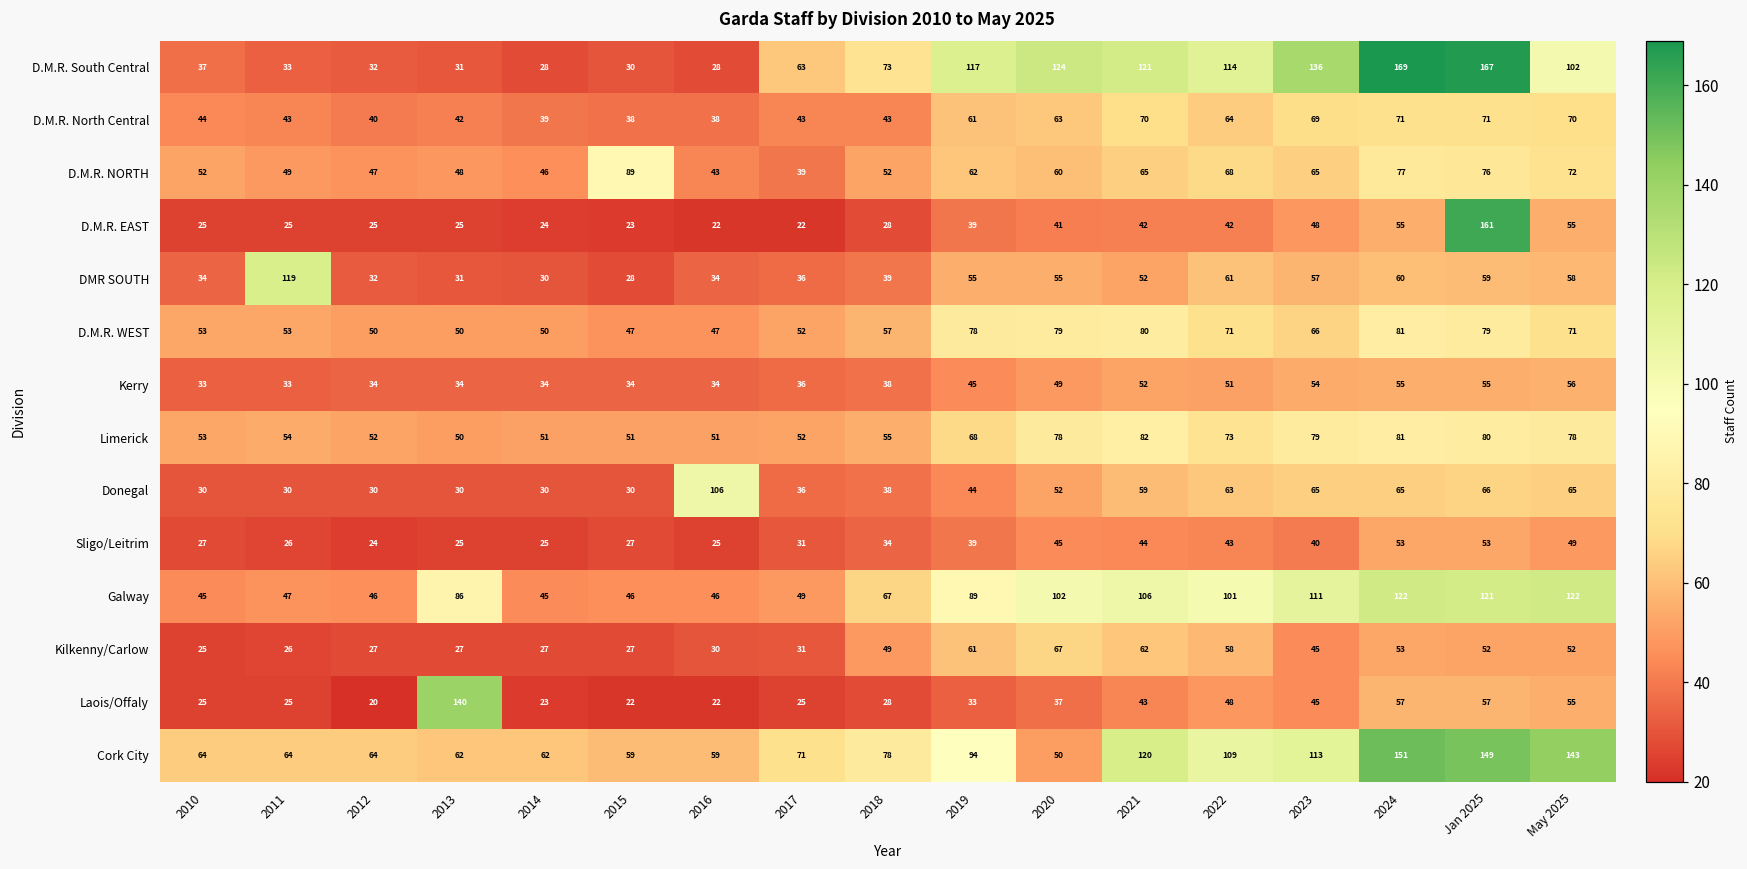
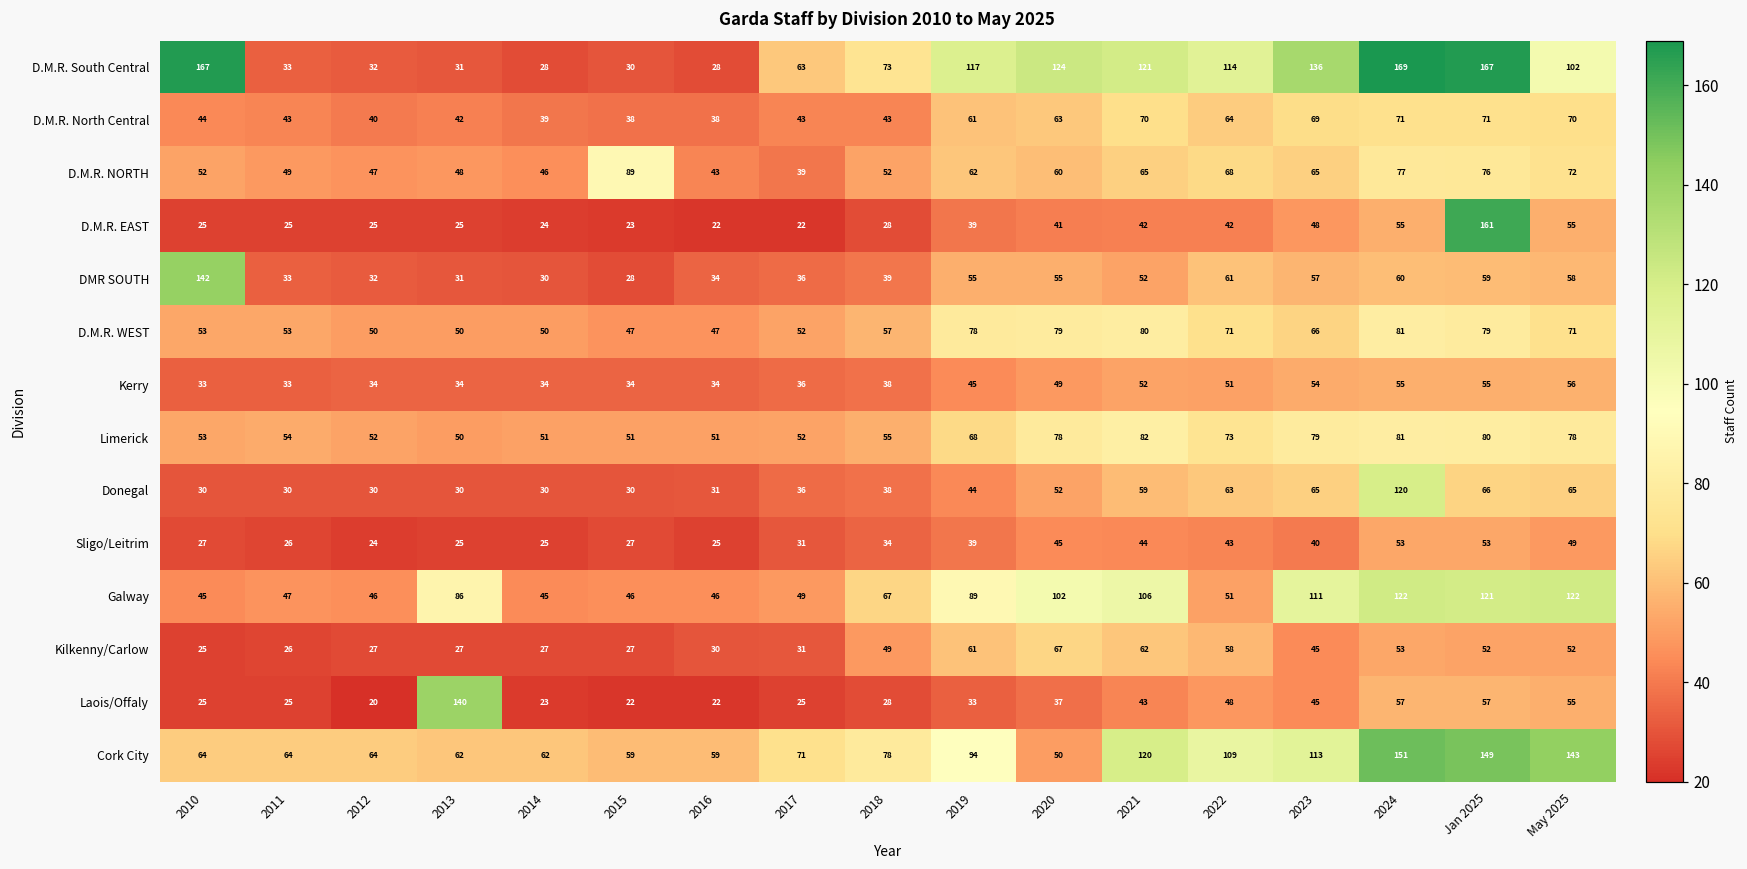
D.M.R. South Central, 2010: 37 -> 167
DMR SOUTH, 2010: 34 -> 142
DMR SOUTH, 2011: 119 -> 33
Donegal, 2016: 106 -> 31
Donegal, 2024: 65 -> 120
Galway, 2022: 101 -> 51
